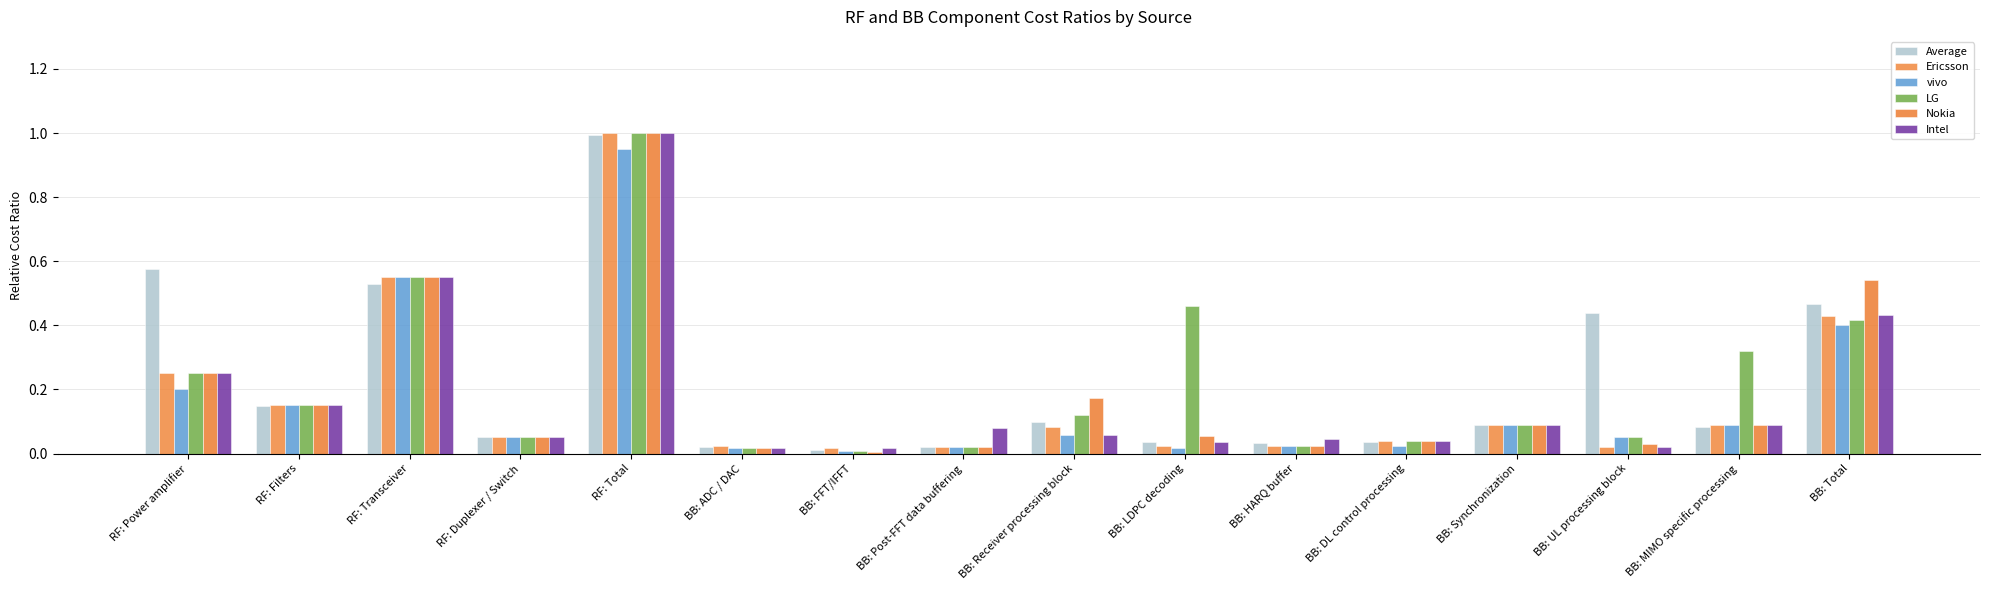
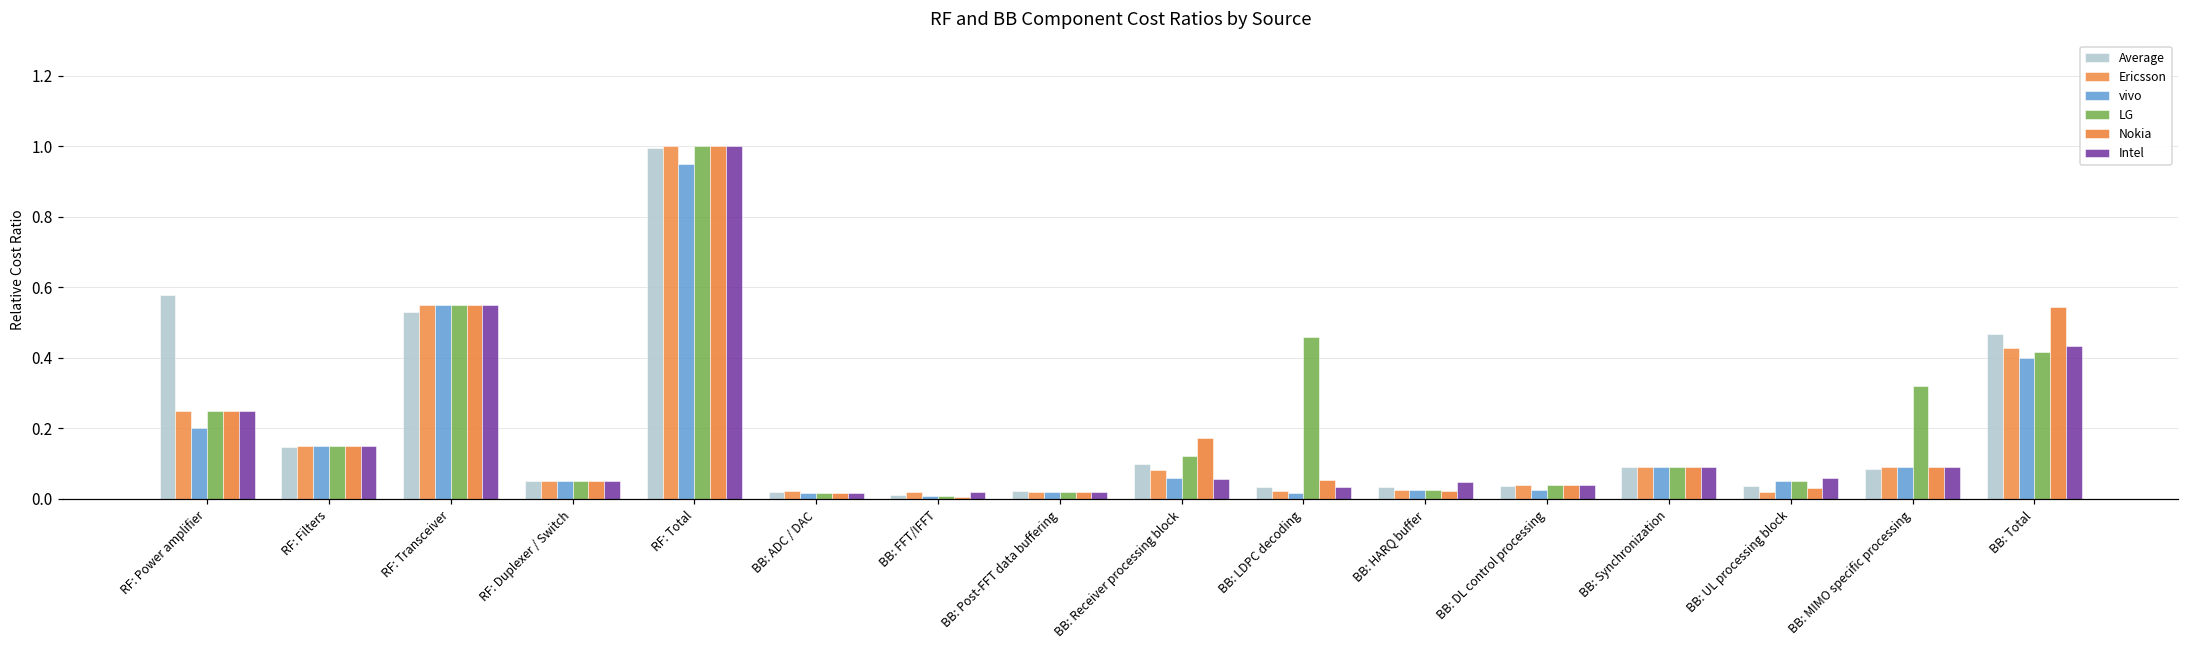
Intel, BB: Post-FFT data buffering: 0.08 -> 0.02
Average, BB: UL processing block: 0.44 -> 0.04
Intel, BB: UL processing block: 0.02 -> 0.06
